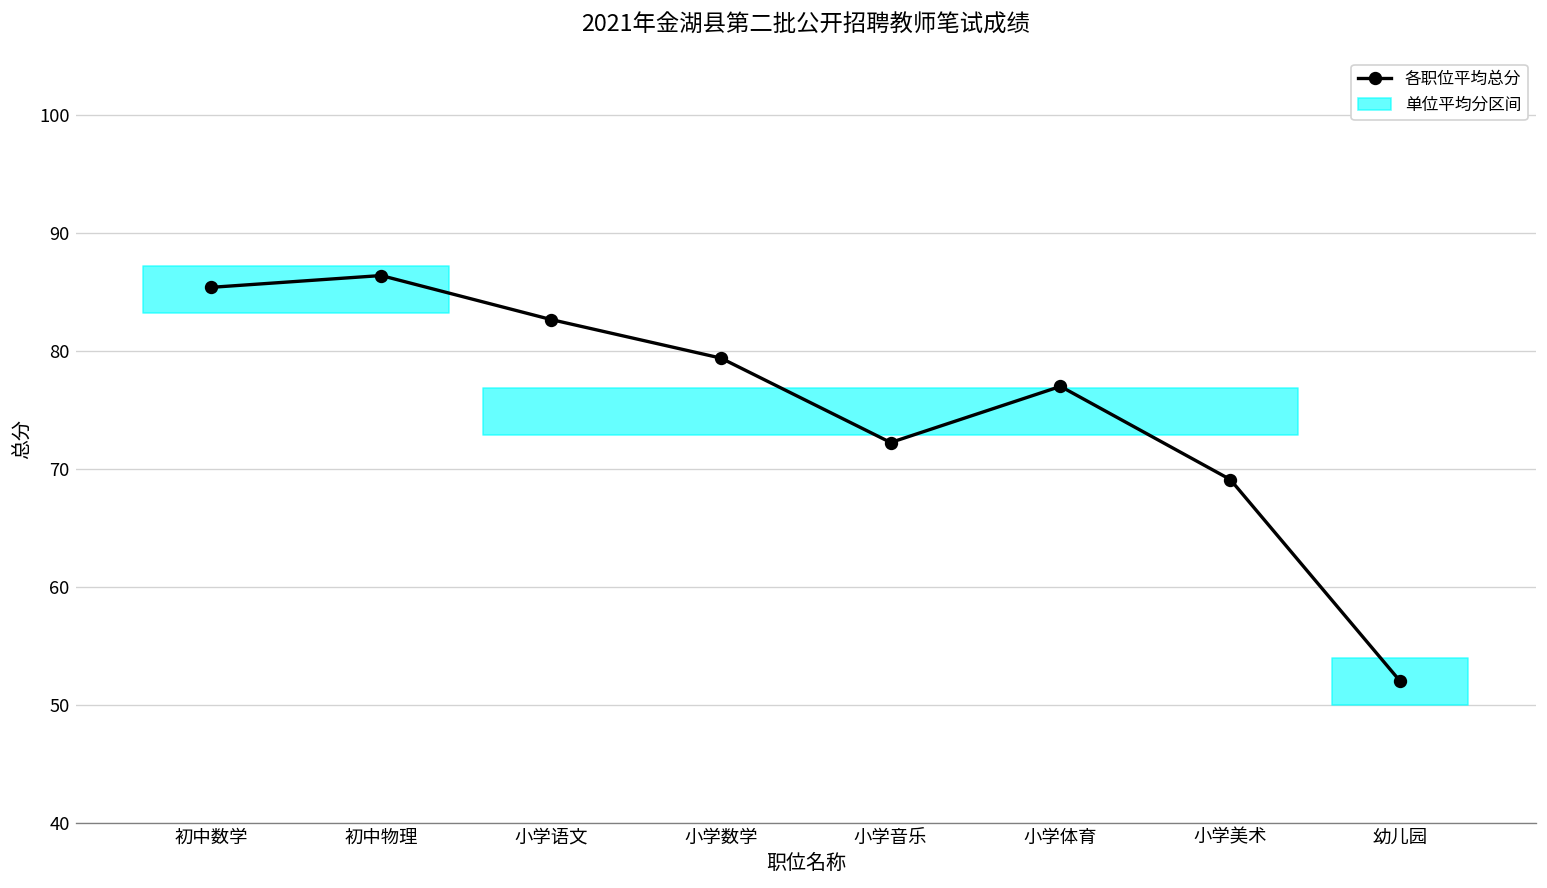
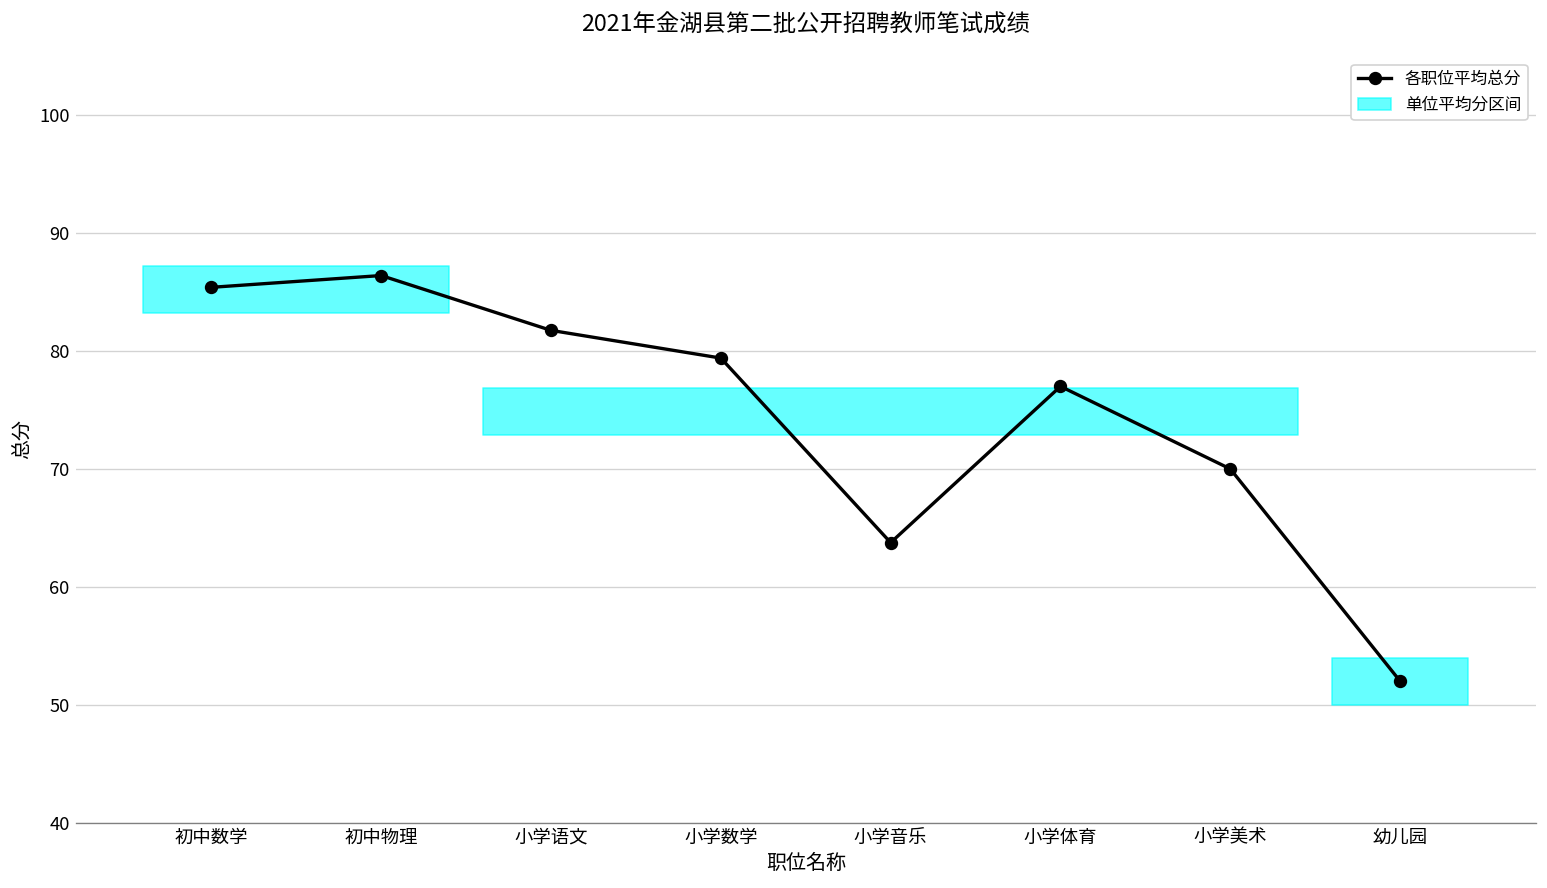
各职位平均总分, 小学语文: 83 -> 82
各职位平均总分, 小学音乐: 72 -> 64
各职位平均总分, 小学美术: 69 -> 70
